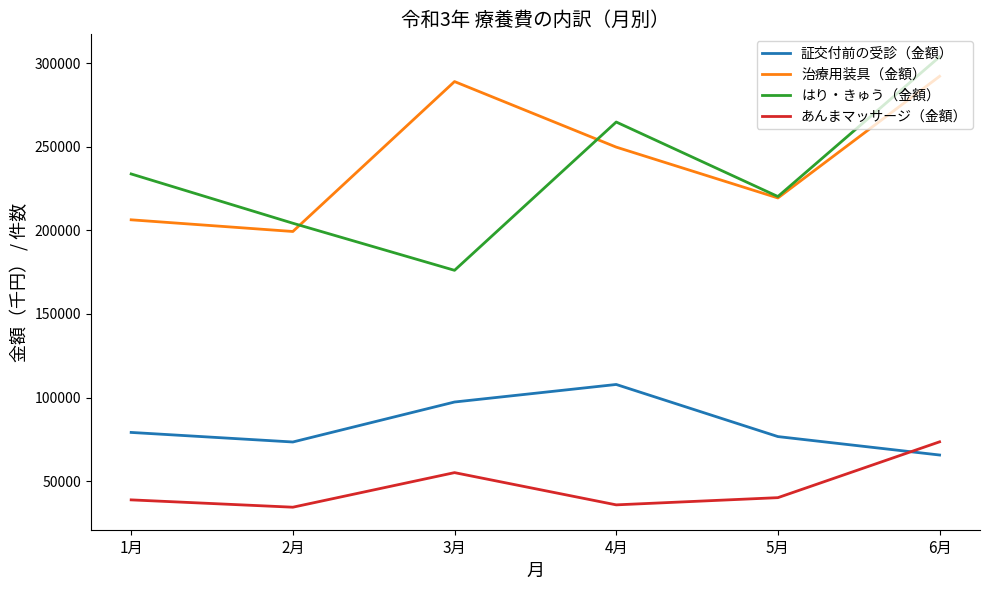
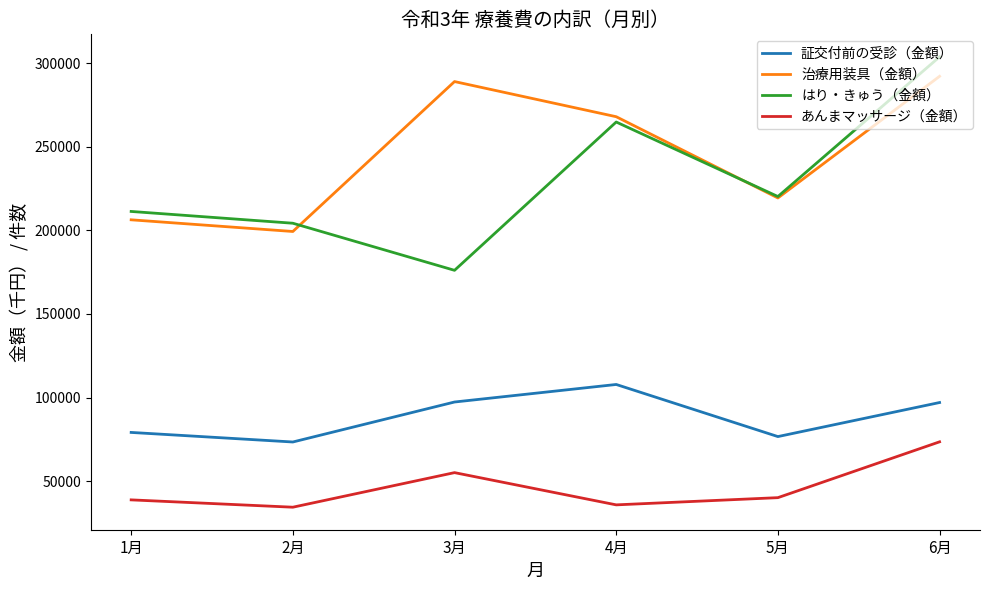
はり・きゅう（金額）, 1月: 234000 -> 211000
治療用装具（金額）, 4月: 250000 -> 268000
証交付前の受診（金額）, 6月: 66000 -> 97000
